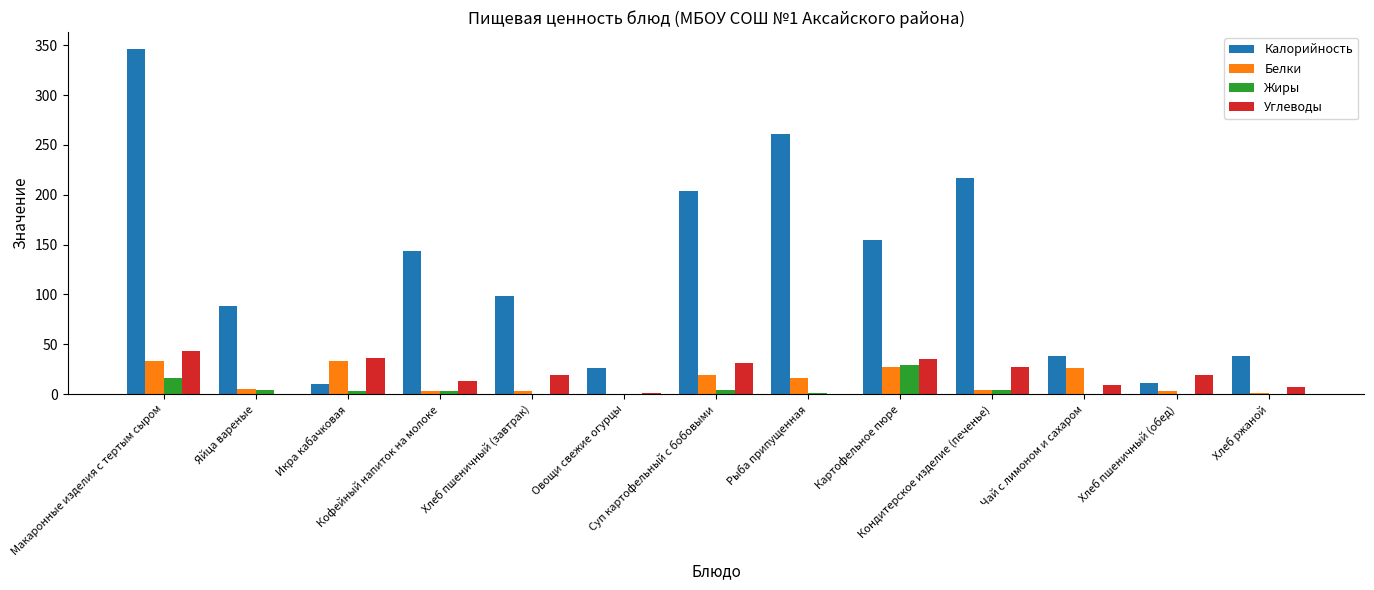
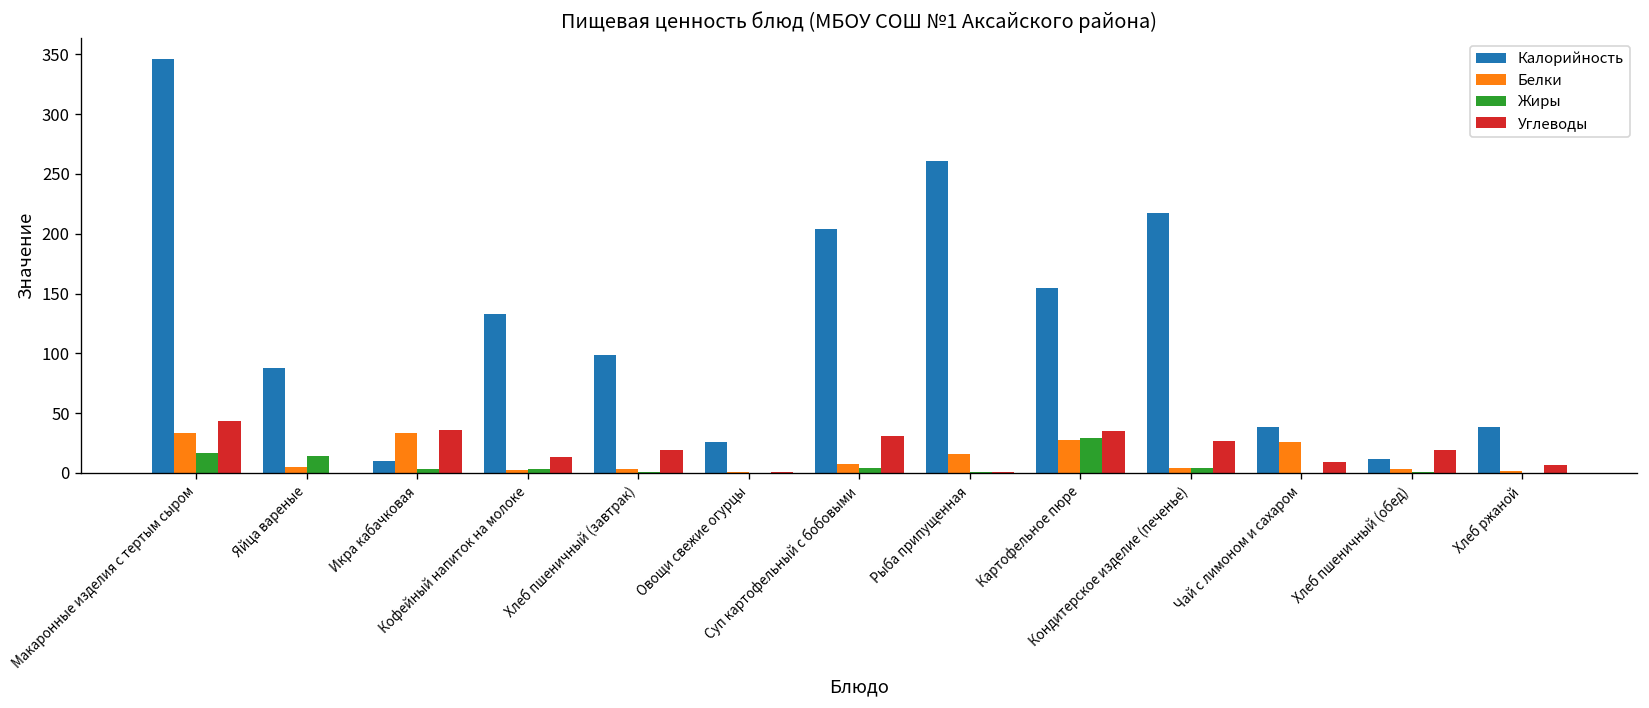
Жиры, Яйца вареные: 0 -> 10
Калорийность, Кофейный напиток на молоке: 140 -> 130
Белки, Суп картофельный с бобовыми: 20 -> 10
